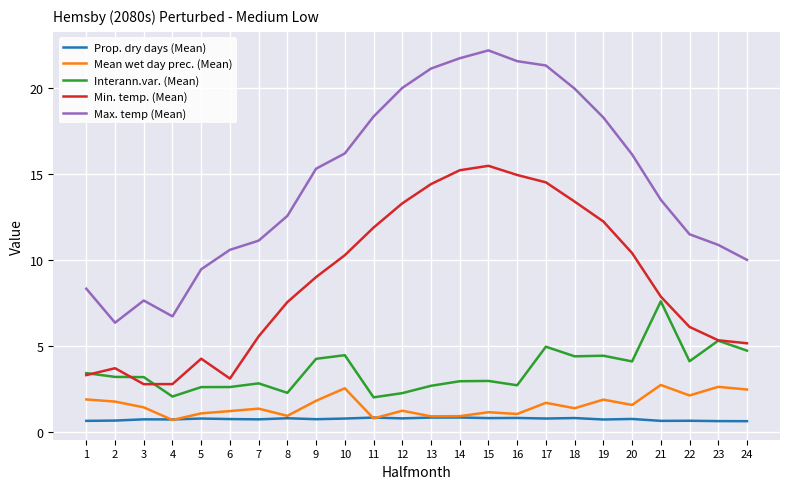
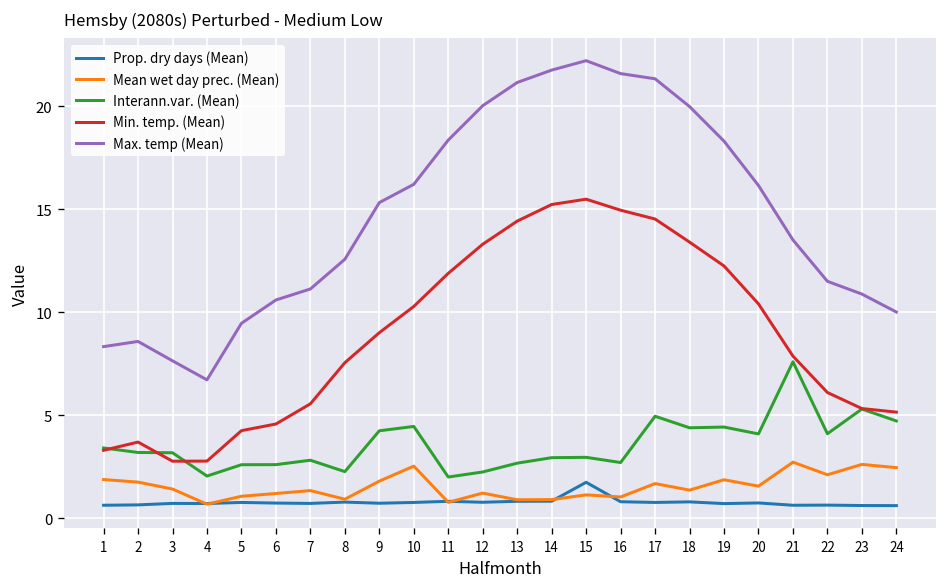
Max. temp (Mean), 2: 6.3 -> 8.6
Min. temp. (Mean), 6: 3.1 -> 4.6
Prop. dry days (Mean), 15: 0.8 -> 1.7
